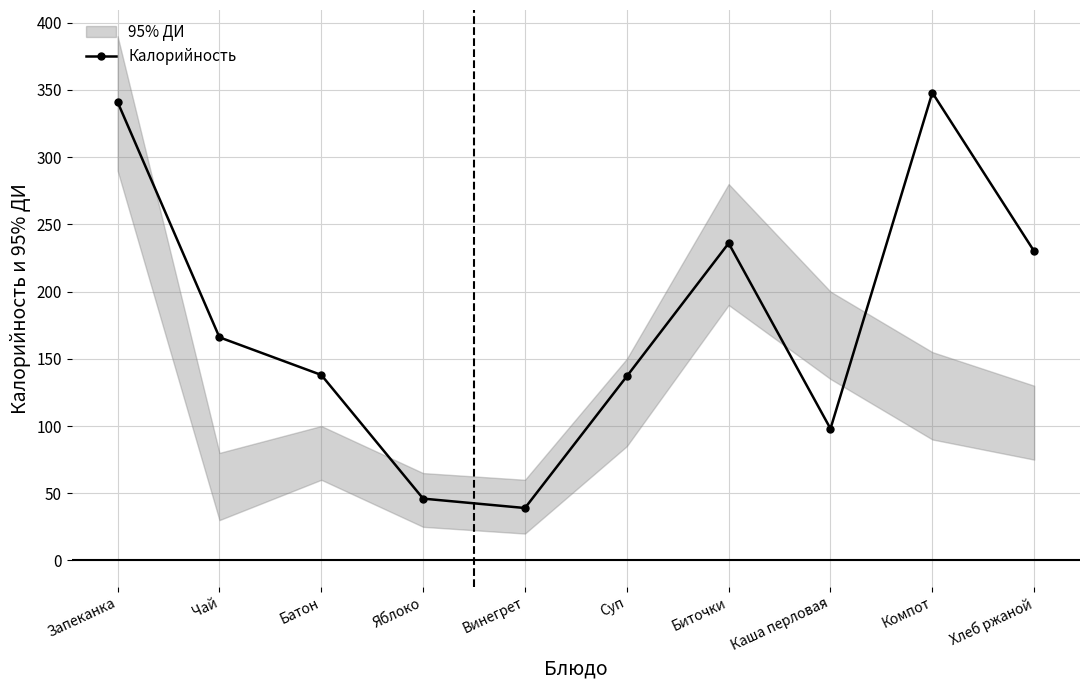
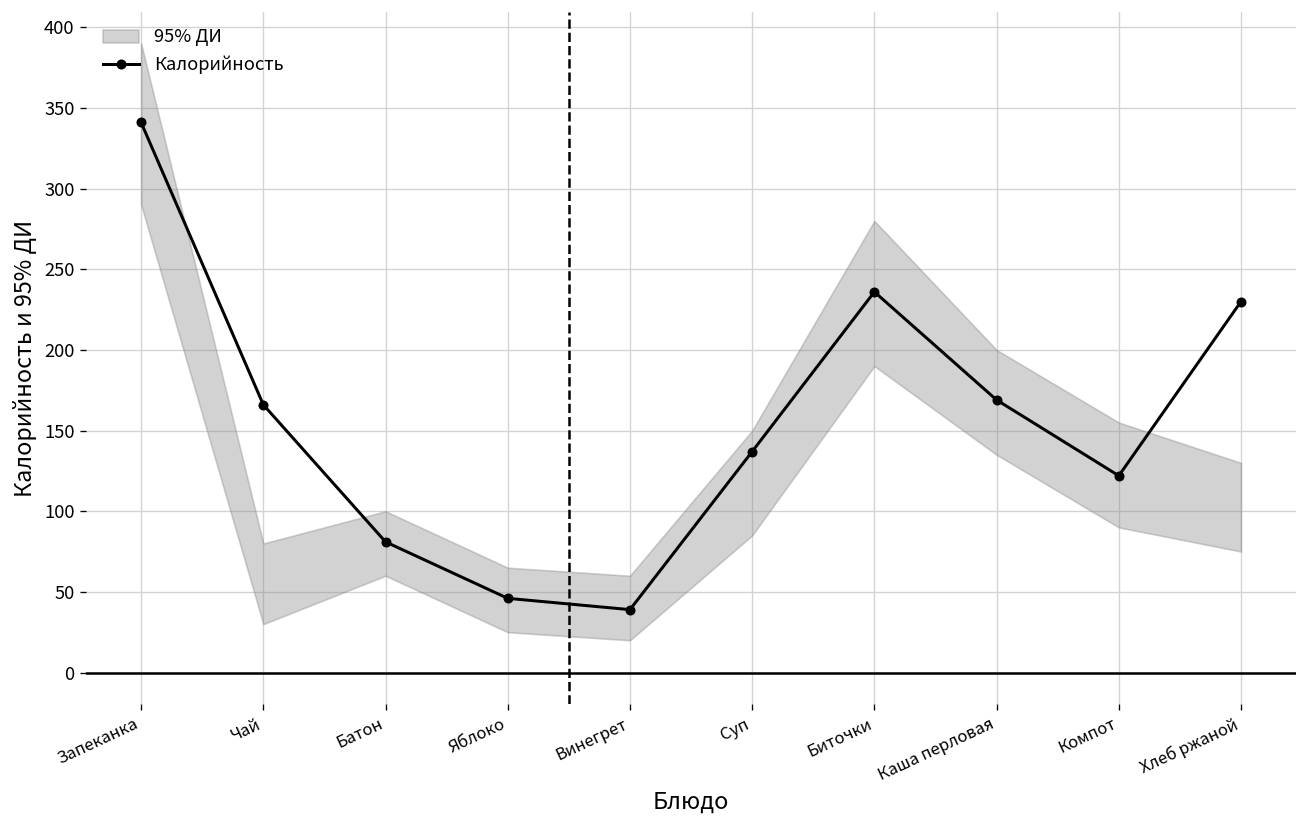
Калорийность, Батон: 138 -> 81
Калорийность, Каша перловая: 98 -> 169
Калорийность, Компот: 348 -> 122
